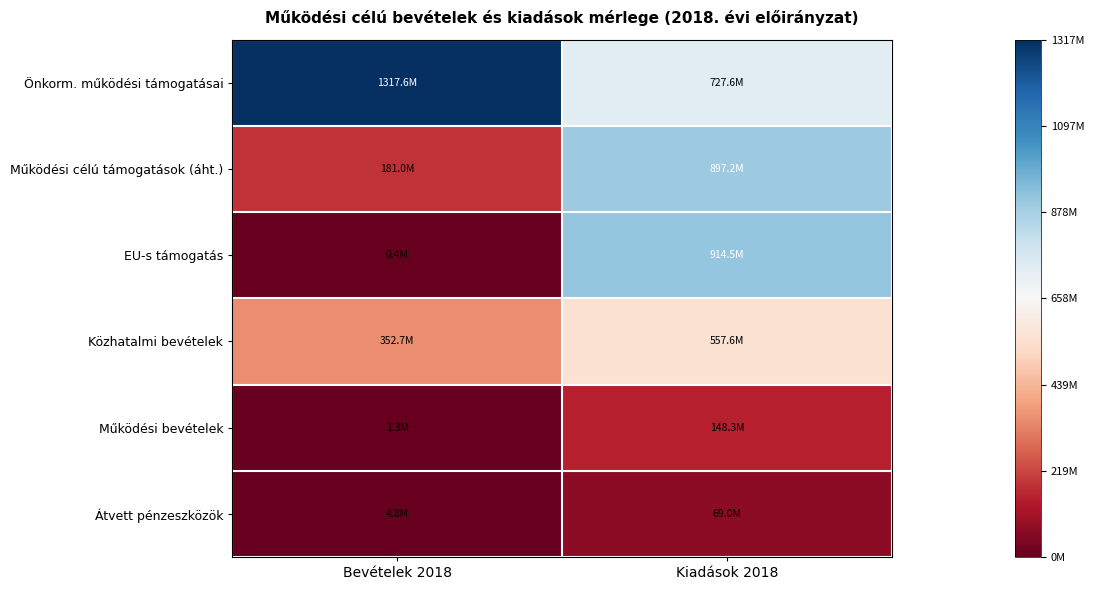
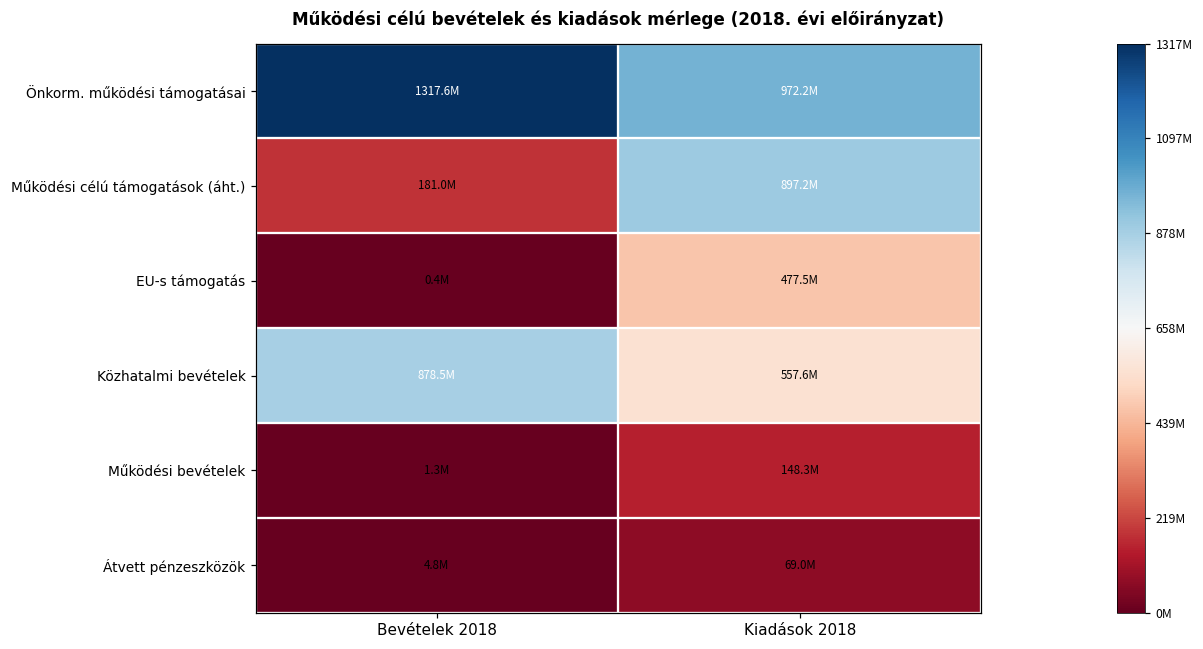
Önkorm. működési támogatásai, Kiadások 2018: 727.6M -> 972.2M
EU-s támogatás, Kiadások 2018: 914.5M -> 477.5M
Közhatalmi bevételek, Bevételek 2018: 352.7M -> 878.5M
